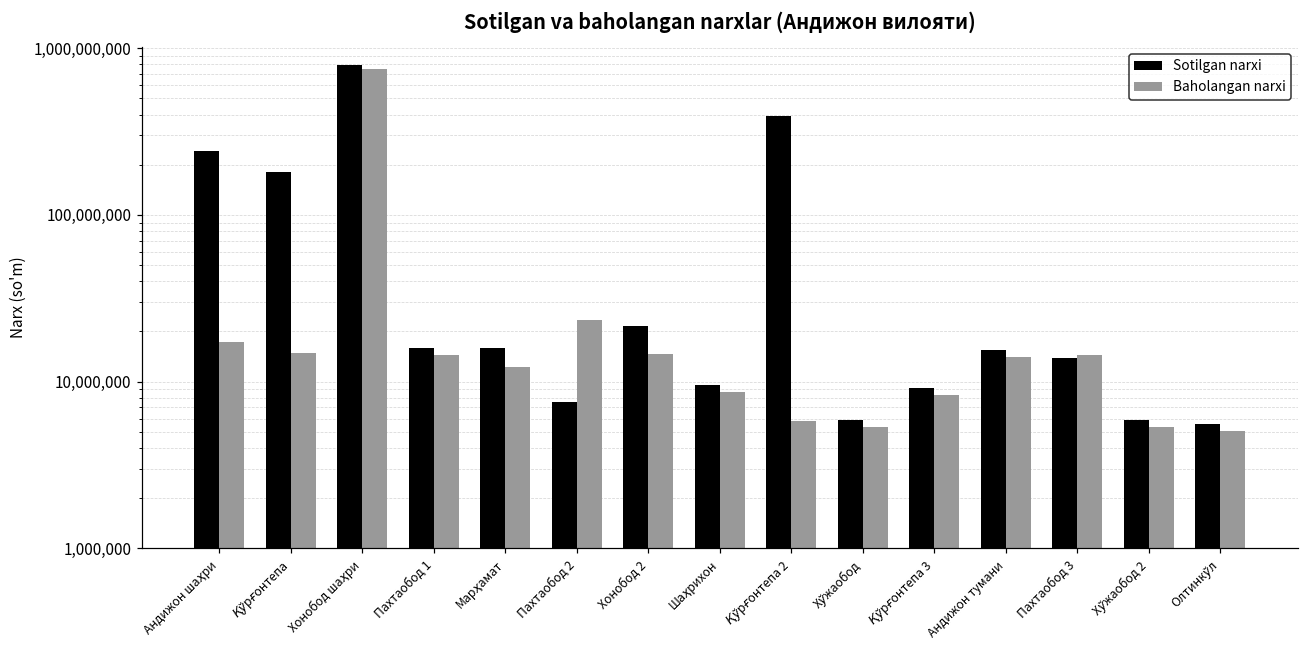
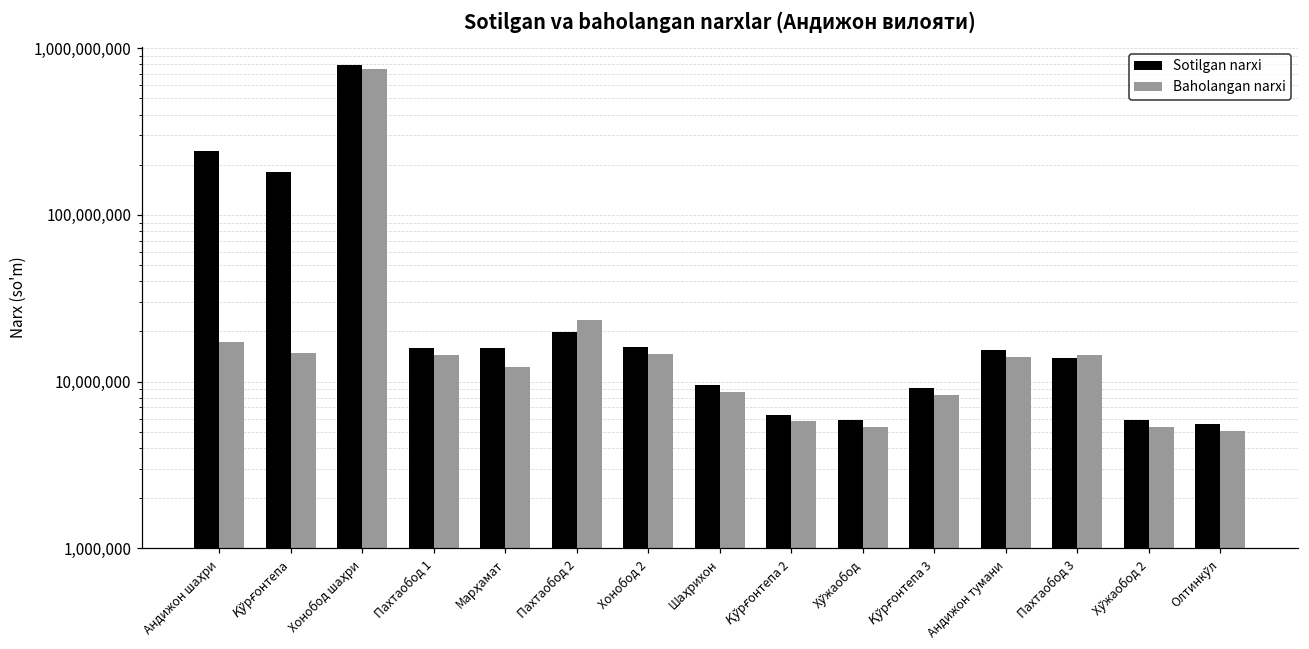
Sotilgan narxi, Пахтаобод 2: 8,000,000 -> 20,000,000
Sotilgan narxi, Хонобод 2: 22,000,000 -> 16,000,000
Sotilgan narxi, Қўрғонтепа 2: 390,000,000 -> 6,300,000
